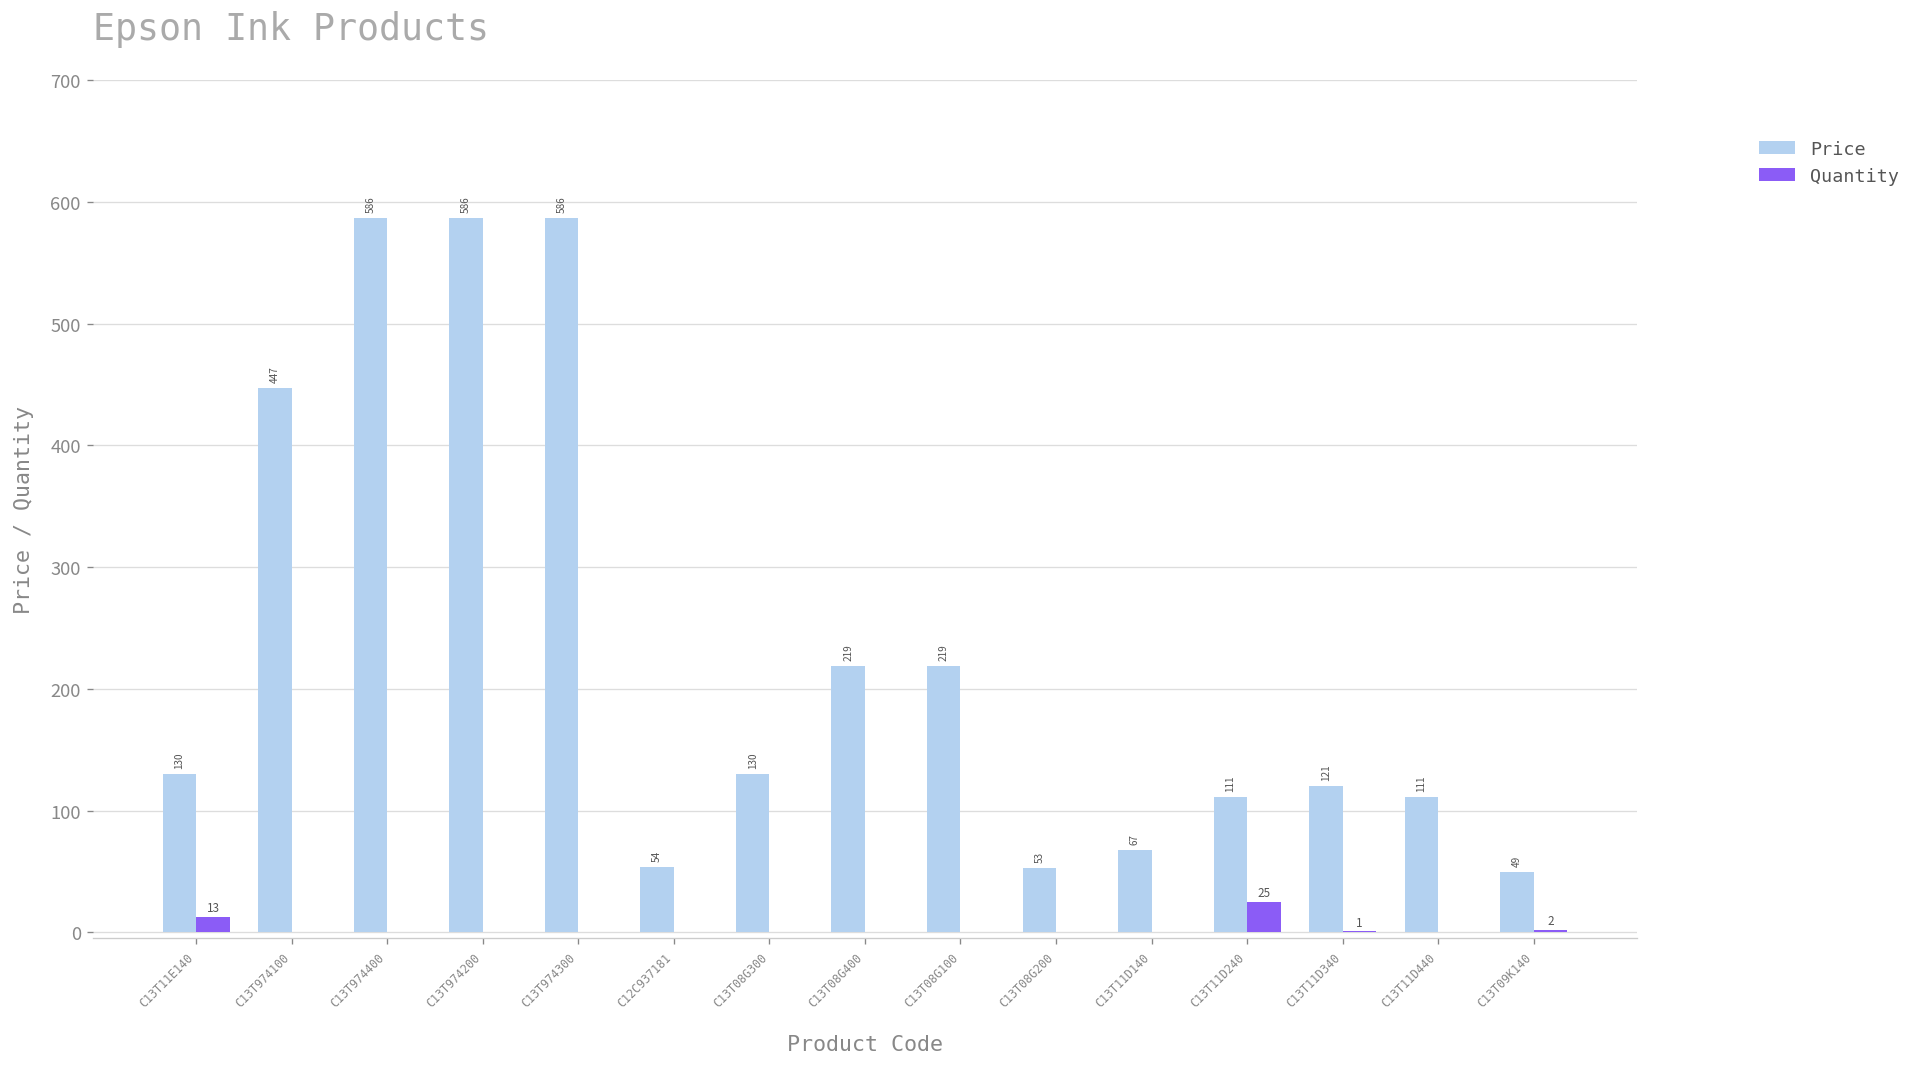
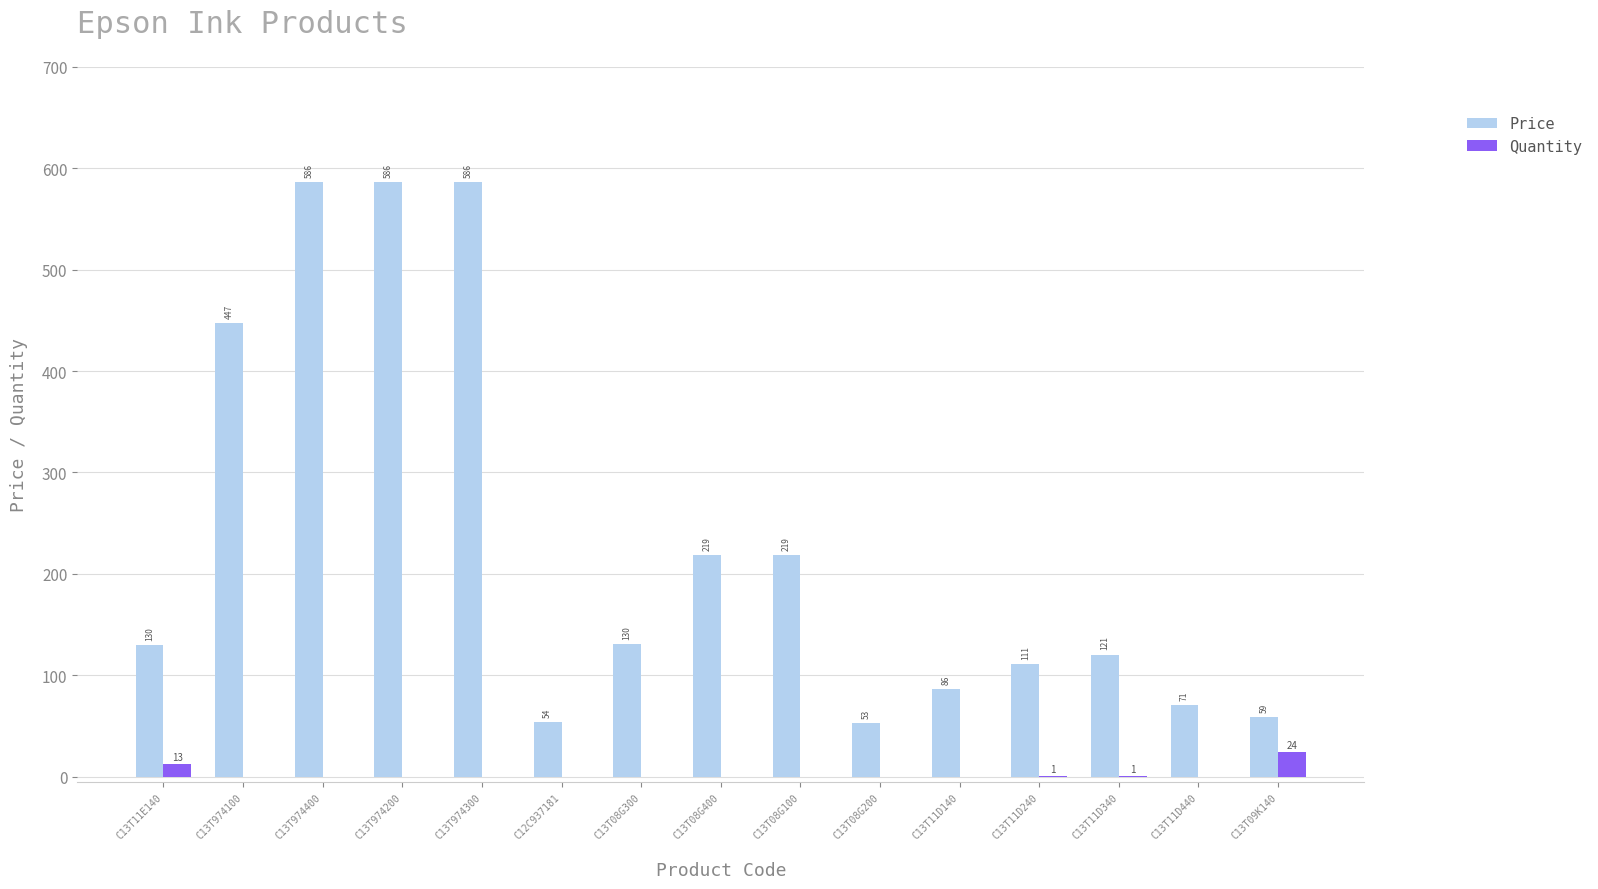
Price, C13T11D140: 67 -> 86
Quantity, C13T11D240: 25 -> 1
Price, C13T11D440: 111 -> 71
Price, C13T09K140: 49 -> 59
Quantity, C13T09K140: 2 -> 24
